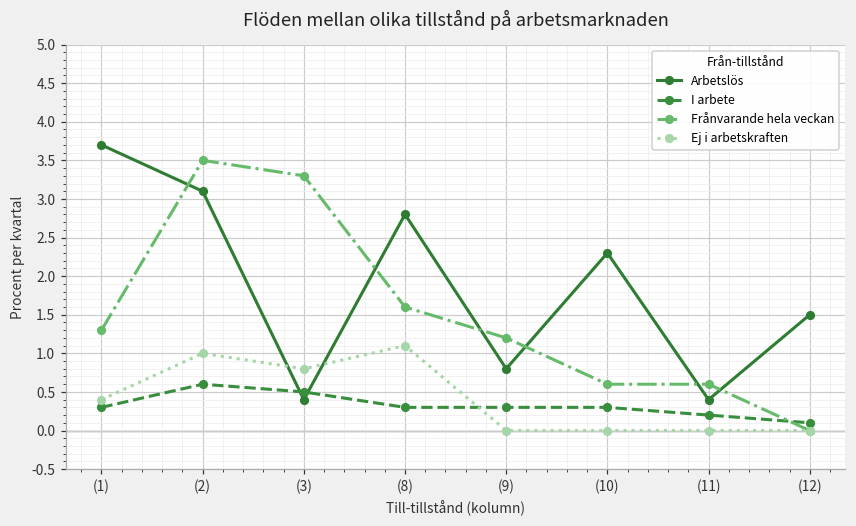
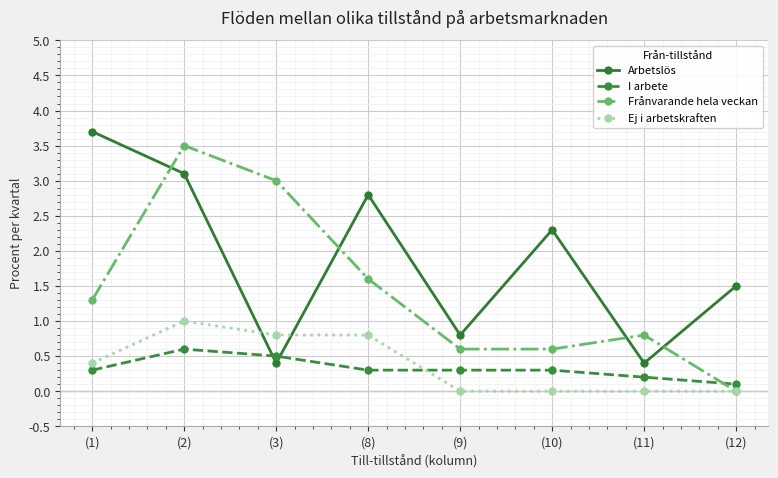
Frånvarande hela veckan, (3): 3.3 -> 3.0
Ej i arbetskraften, (8): 1.1 -> 0.8
Frånvarande hela veckan, (9): 1.2 -> 0.6
Frånvarande hela veckan, (11): 0.6 -> 0.8
